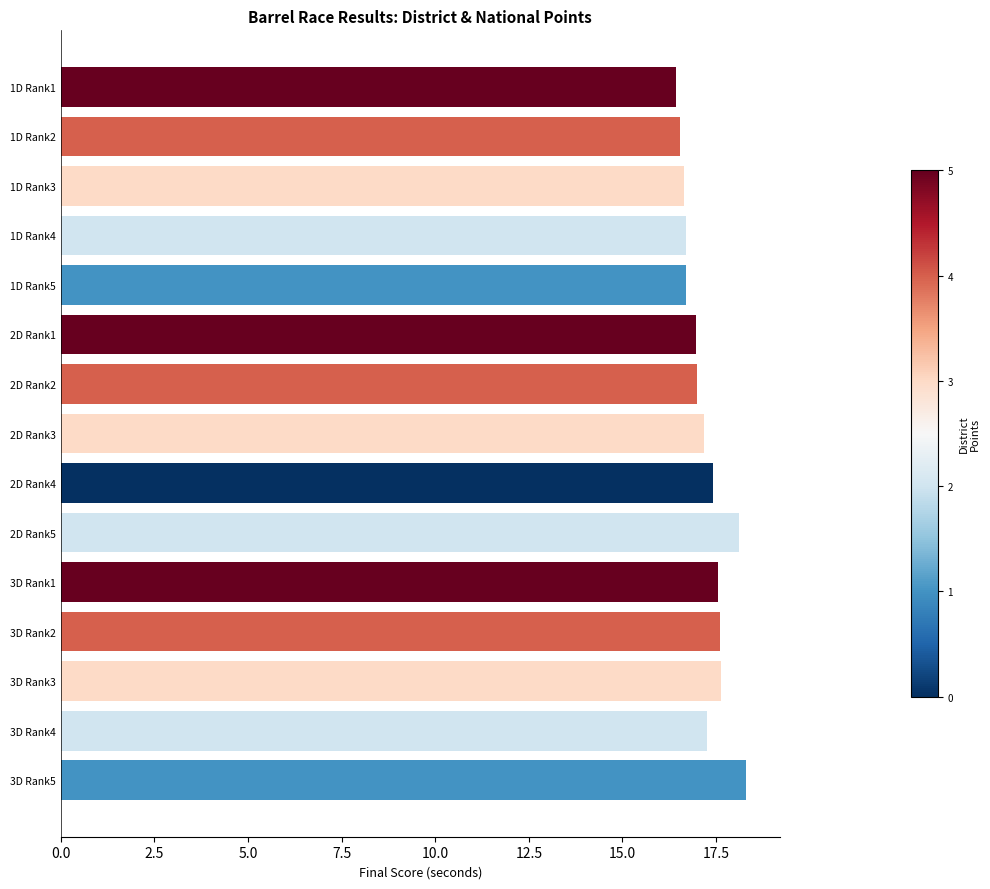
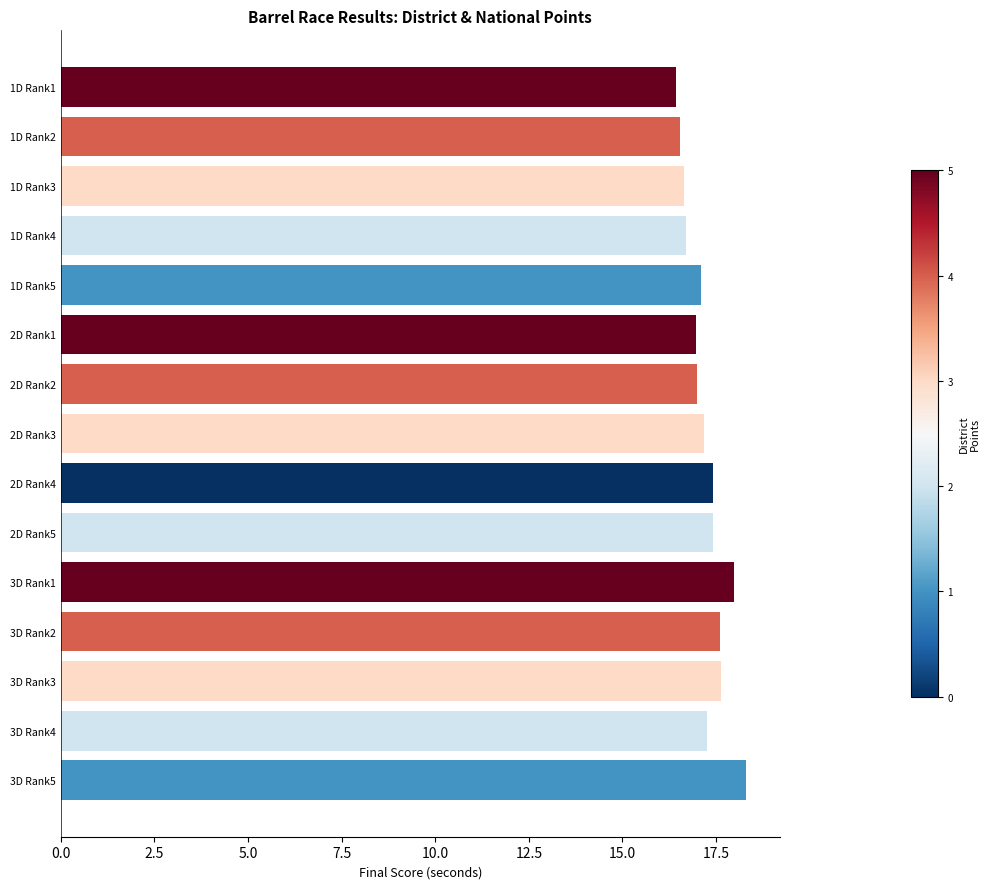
1D Rank5: 16.7 -> 17.1
2D Rank5: 18.1 -> 17.4
3D Rank1: 17.5 -> 18.0
